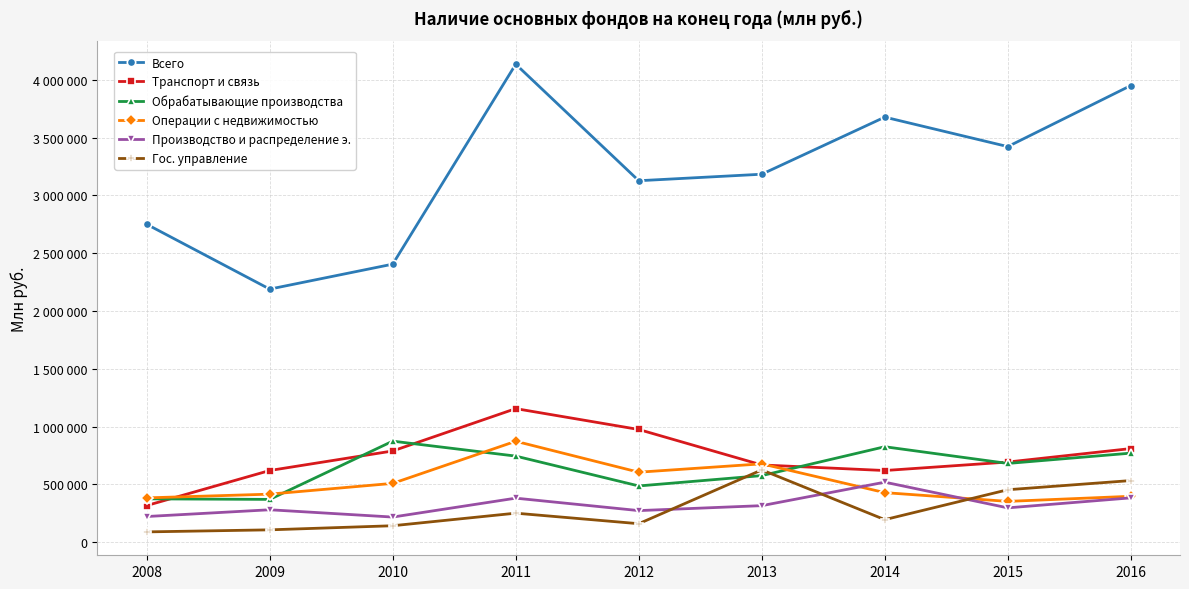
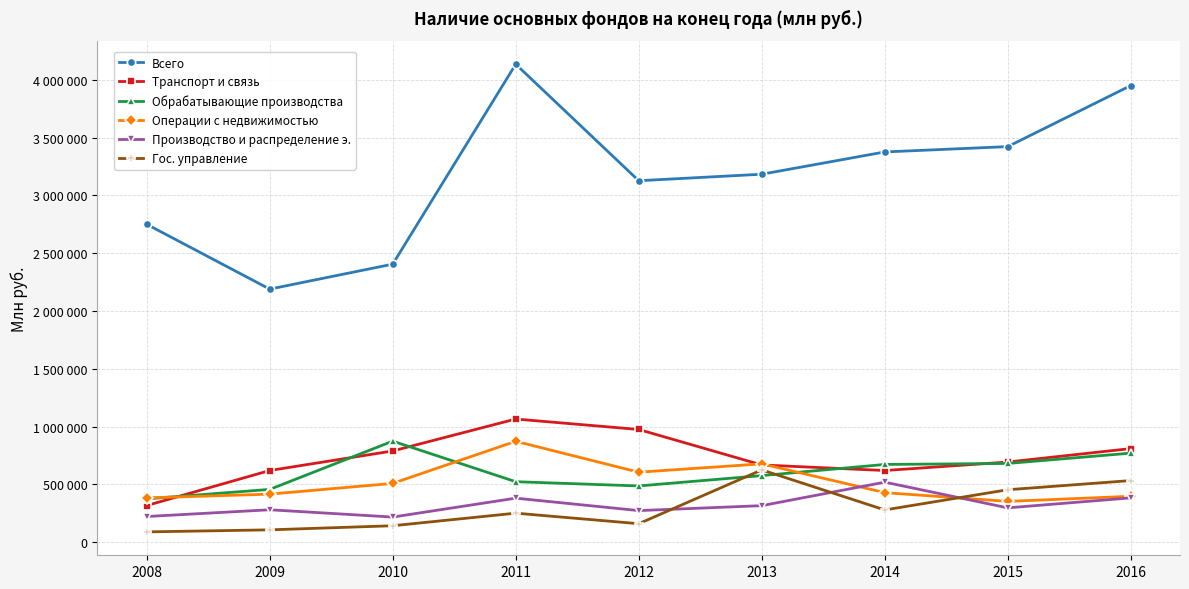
Обрабатывающие производства, 2009: 370000 -> 460000
Транспорт и связь, 2011: 1160000 -> 1070000
Обрабатывающие производства, 2011: 750000 -> 520000
Всего, 2014: 3680000 -> 3380000
Обрабатывающие производства, 2014: 830000 -> 670000
Гос. управление, 2014: 200000 -> 280000
